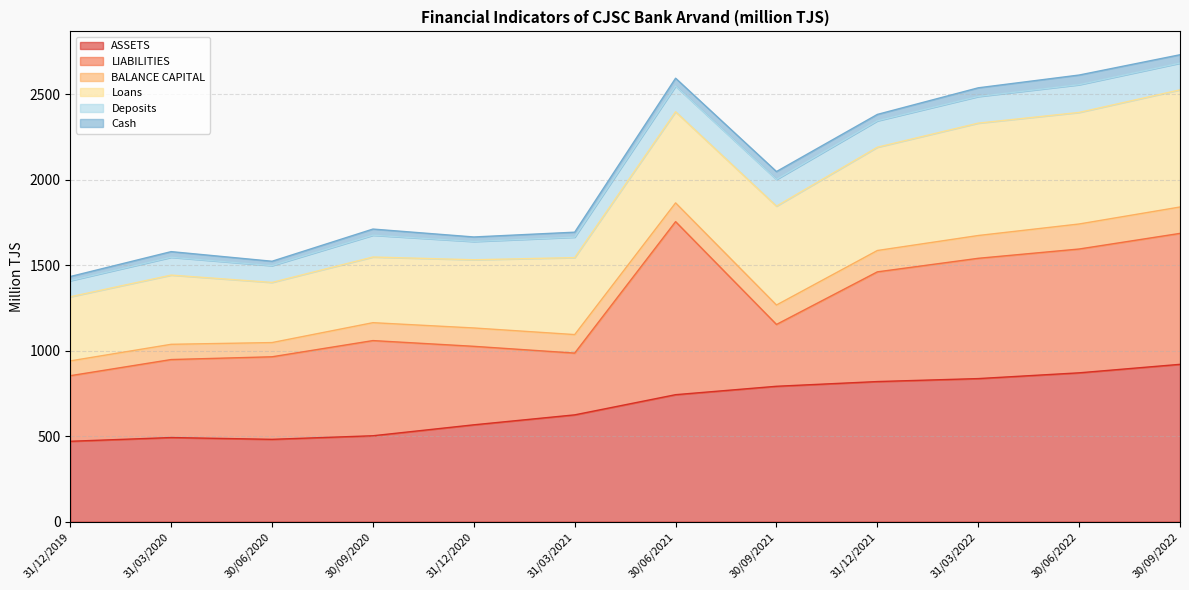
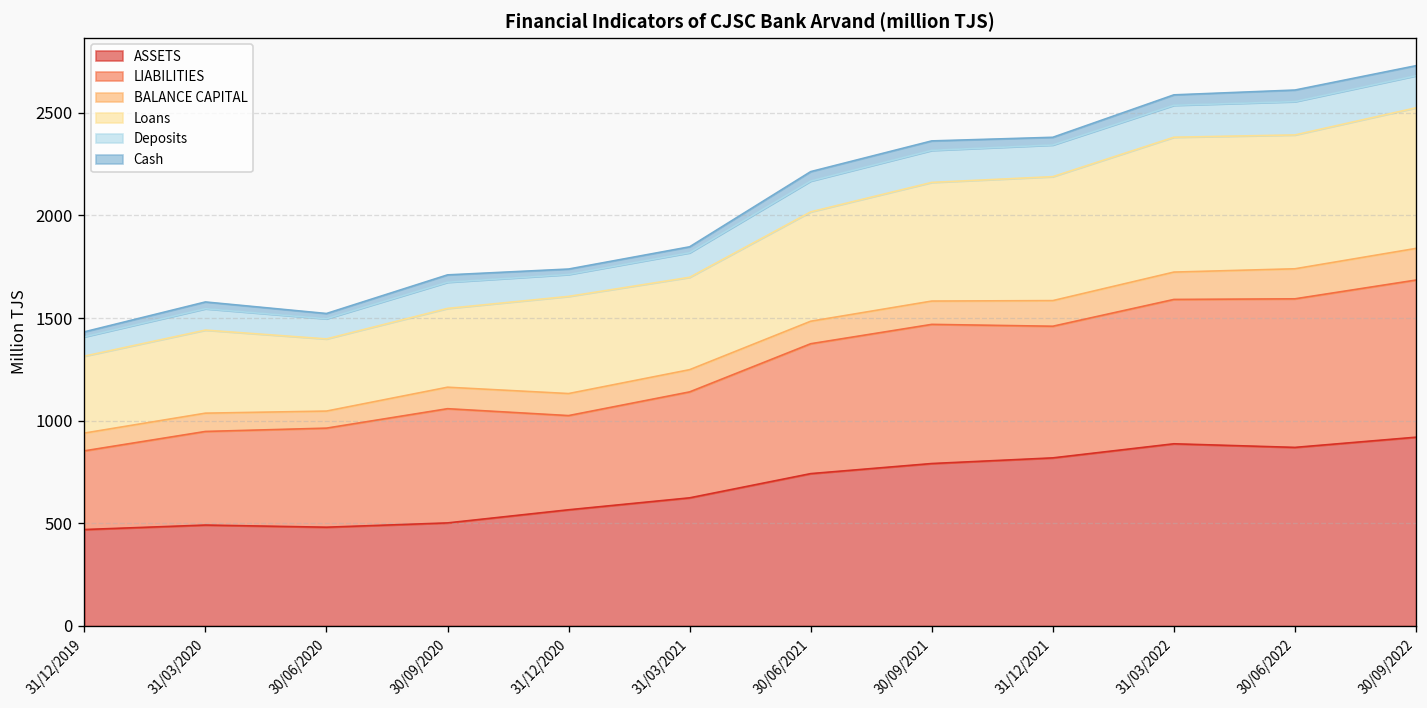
Loans, 31/12/2020: 400 -> 470
LIABILITIES, 31/03/2021: 360 -> 520
LIABILITIES, 30/06/2021: 1010 -> 630
LIABILITIES, 30/09/2021: 360 -> 680
ASSETS, 31/03/2022: 840 -> 890
